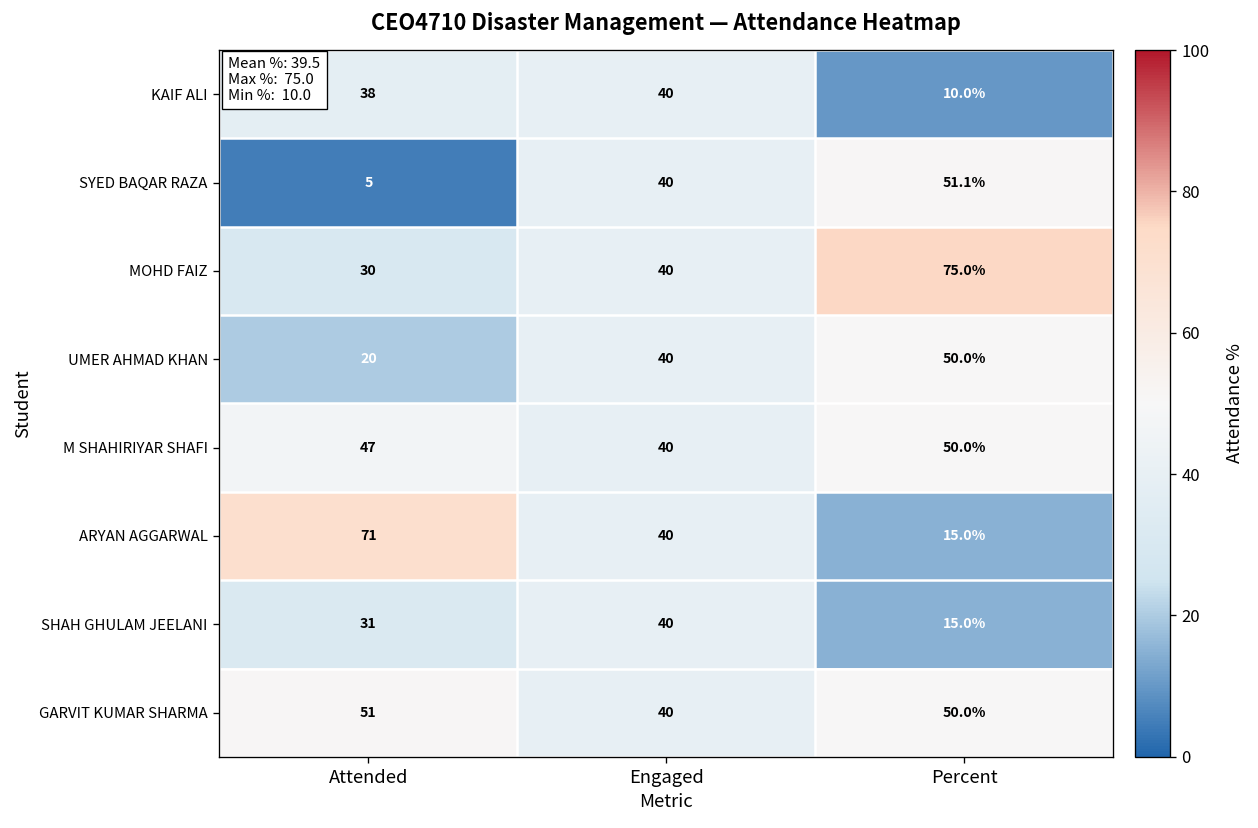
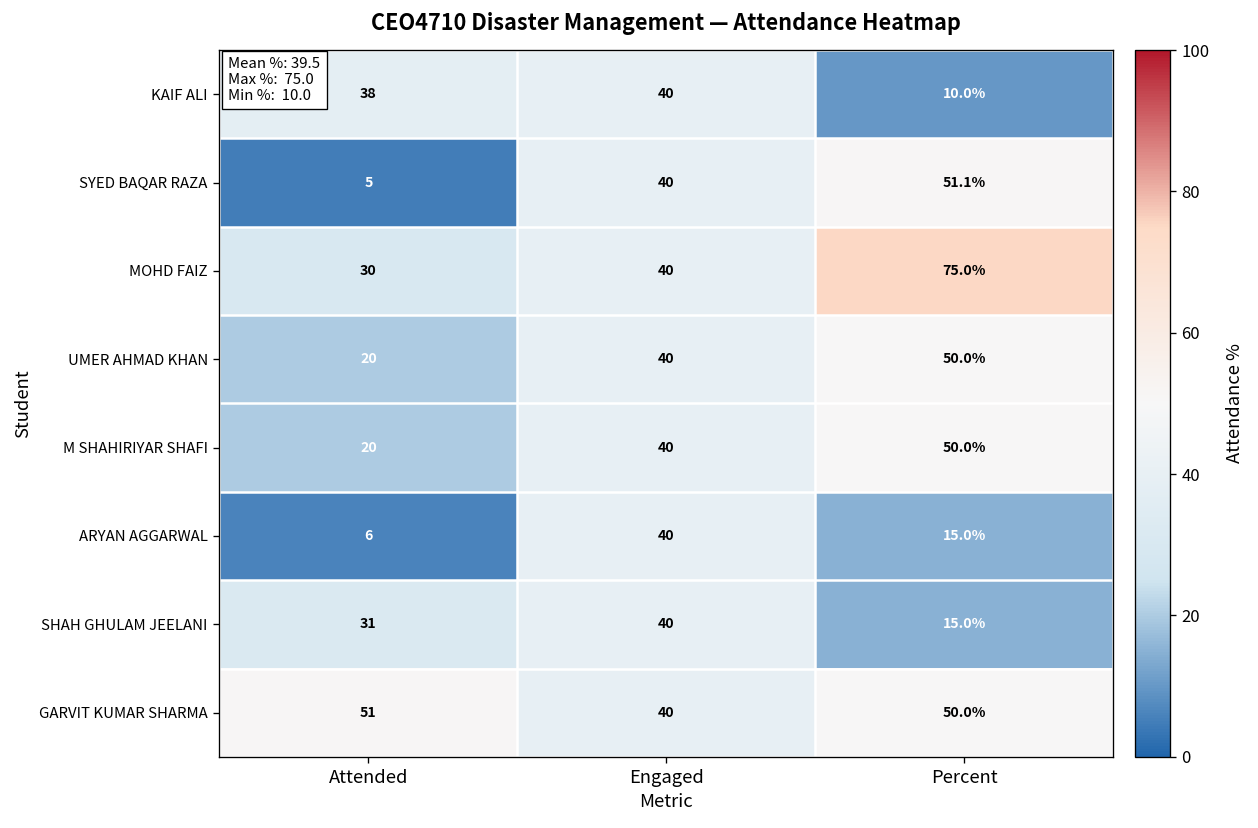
M SHAHIRIYAR SHAFI, Attended: 47 -> 20
ARYAN AGGARWAL, Attended: 71 -> 6
